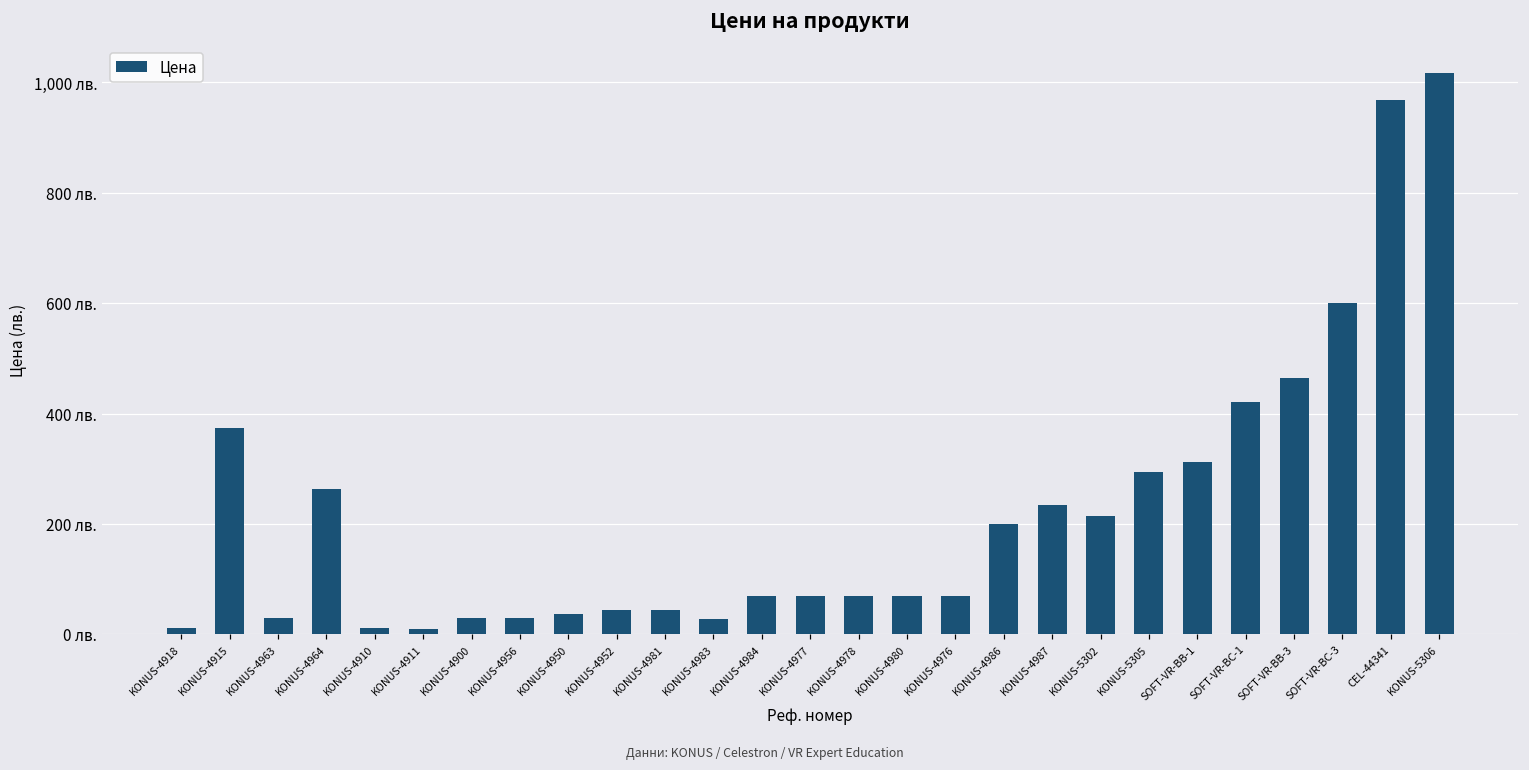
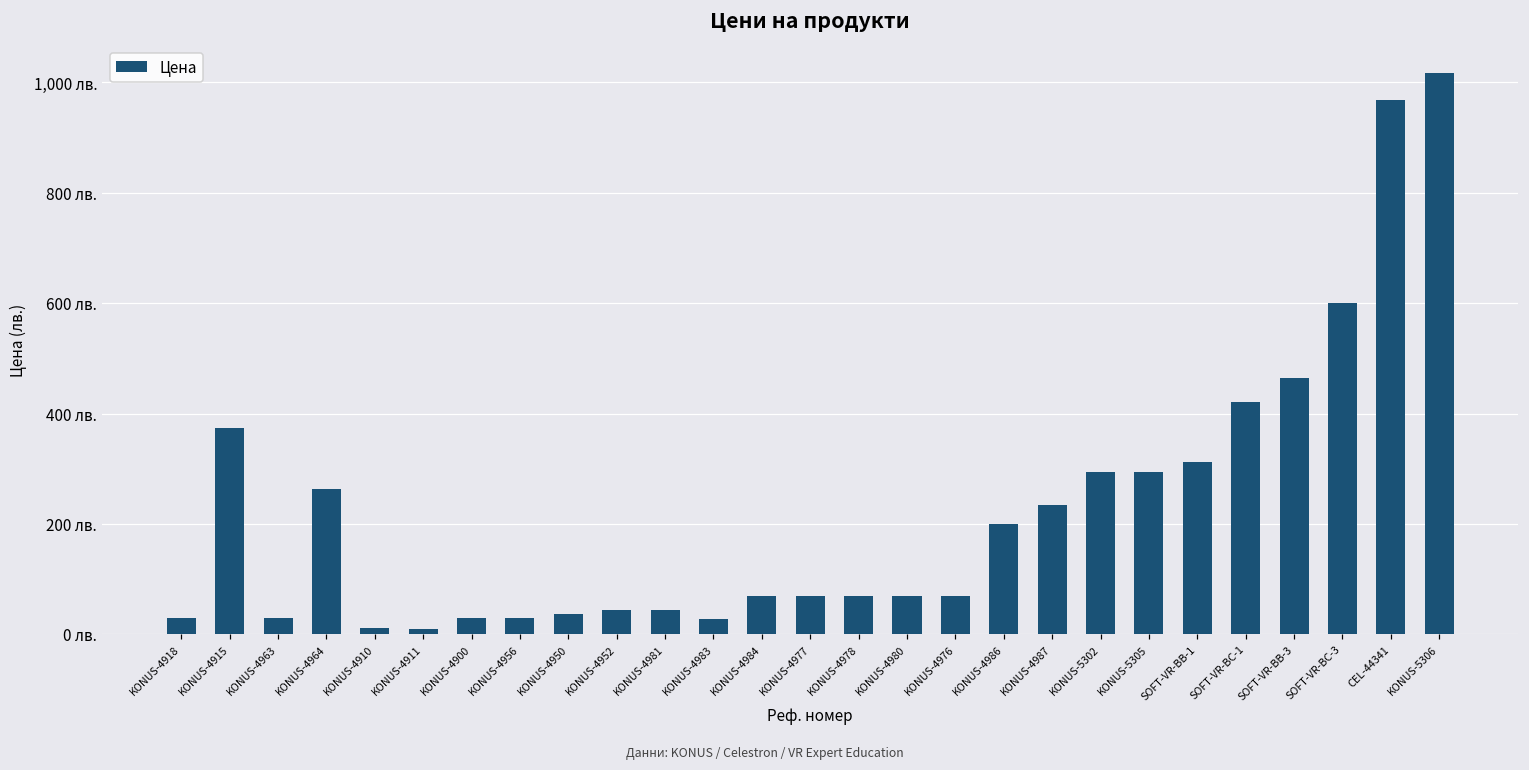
KONUS-4918: 10 лв. -> 30 лв.
KONUS-5302: 210 лв. -> 290 лв.
